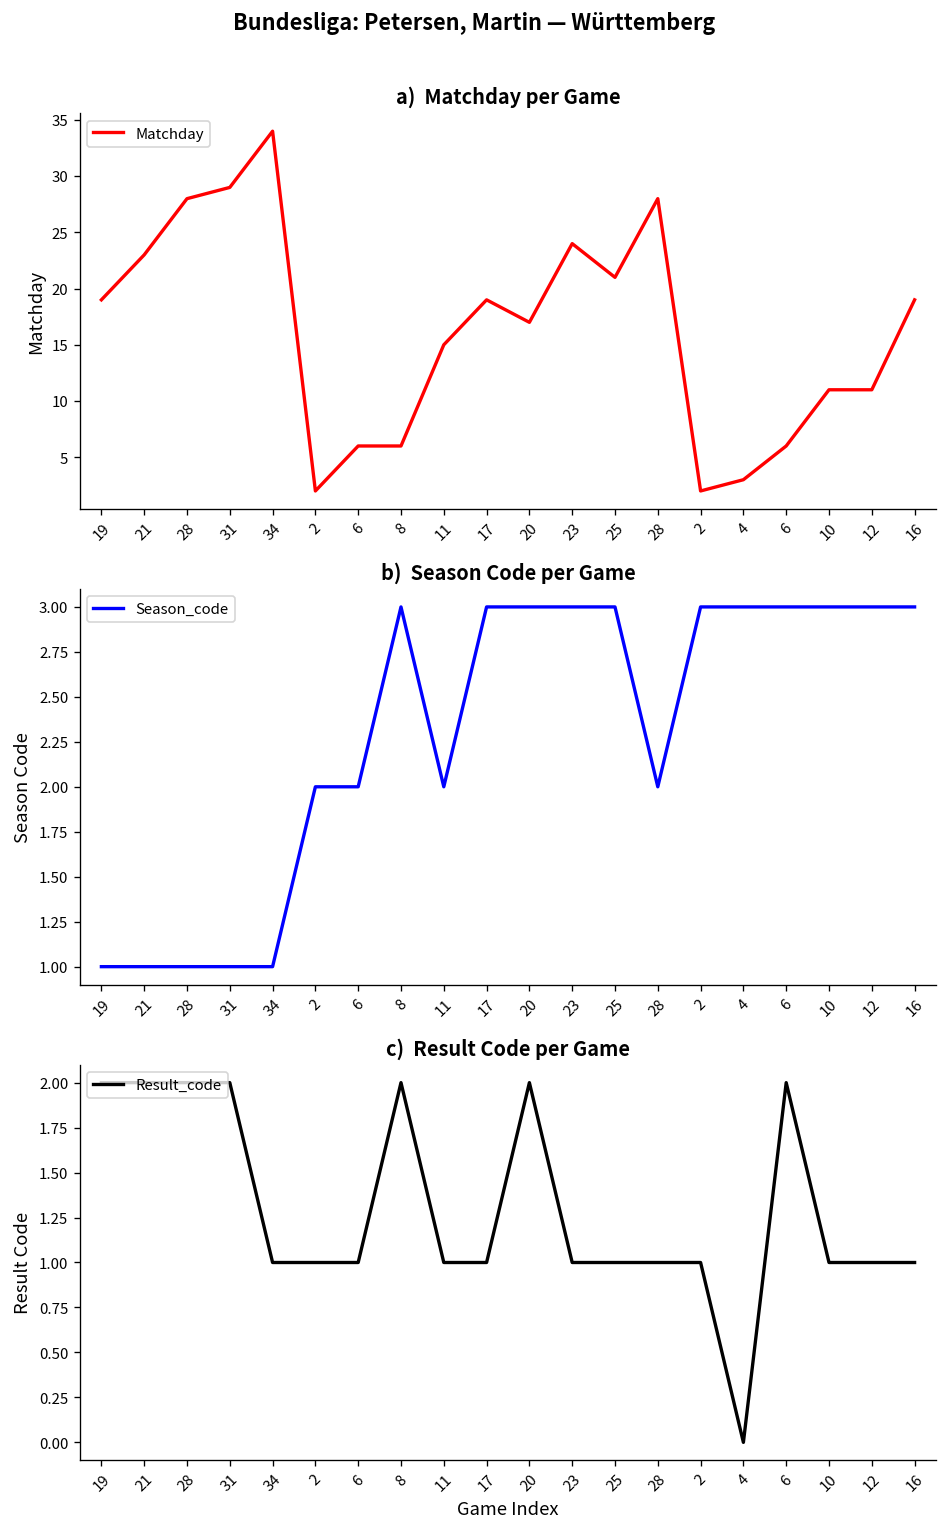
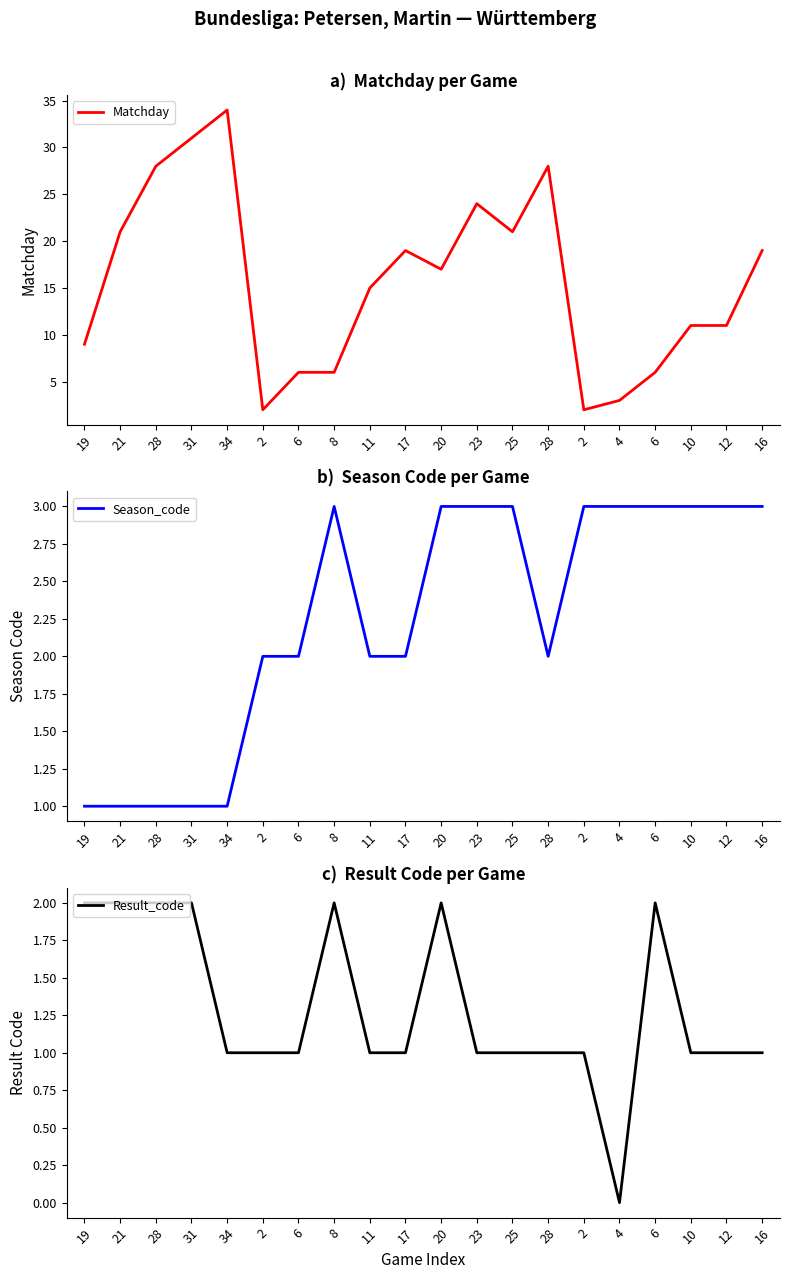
a) Matchday per Game, 19: 19 -> 9
a) Matchday per Game, 21: 23 -> 21
a) Matchday per Game, 31: 29 -> 31
b) Season Code per Game, 17: 3 -> 2
